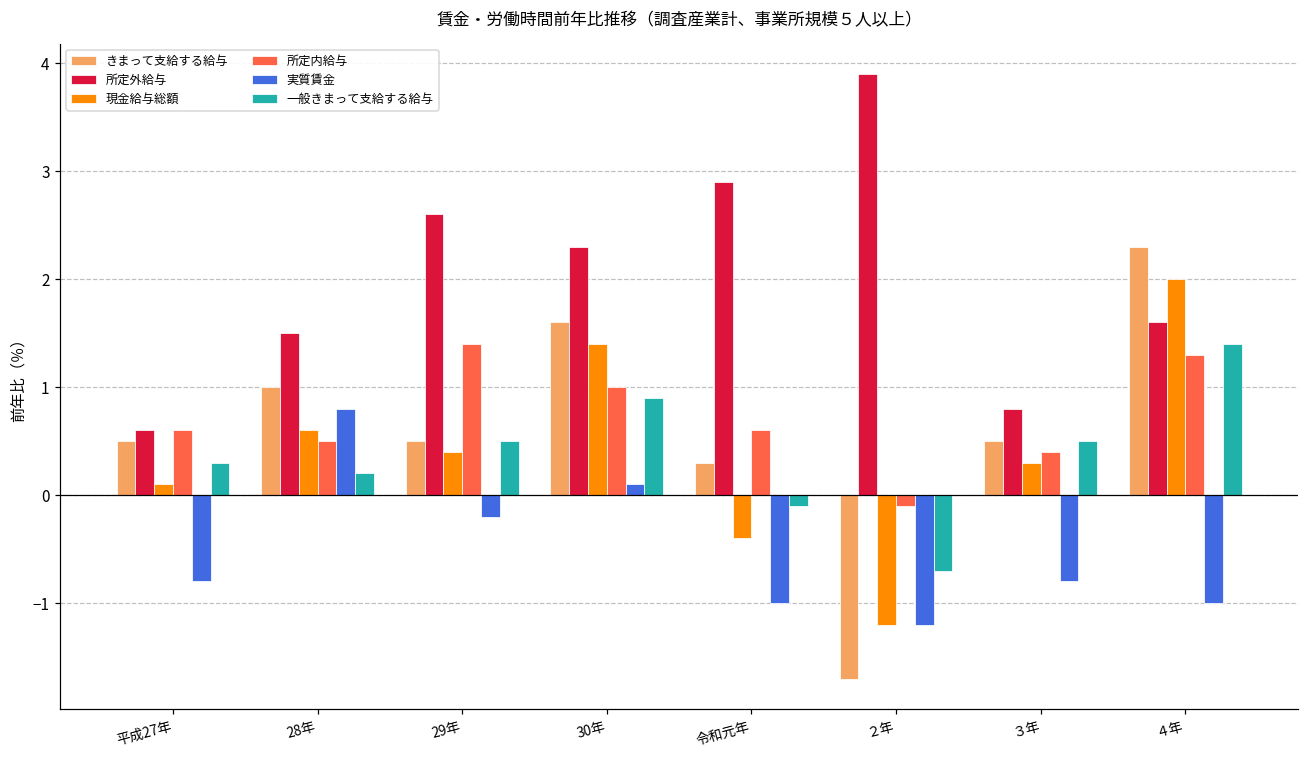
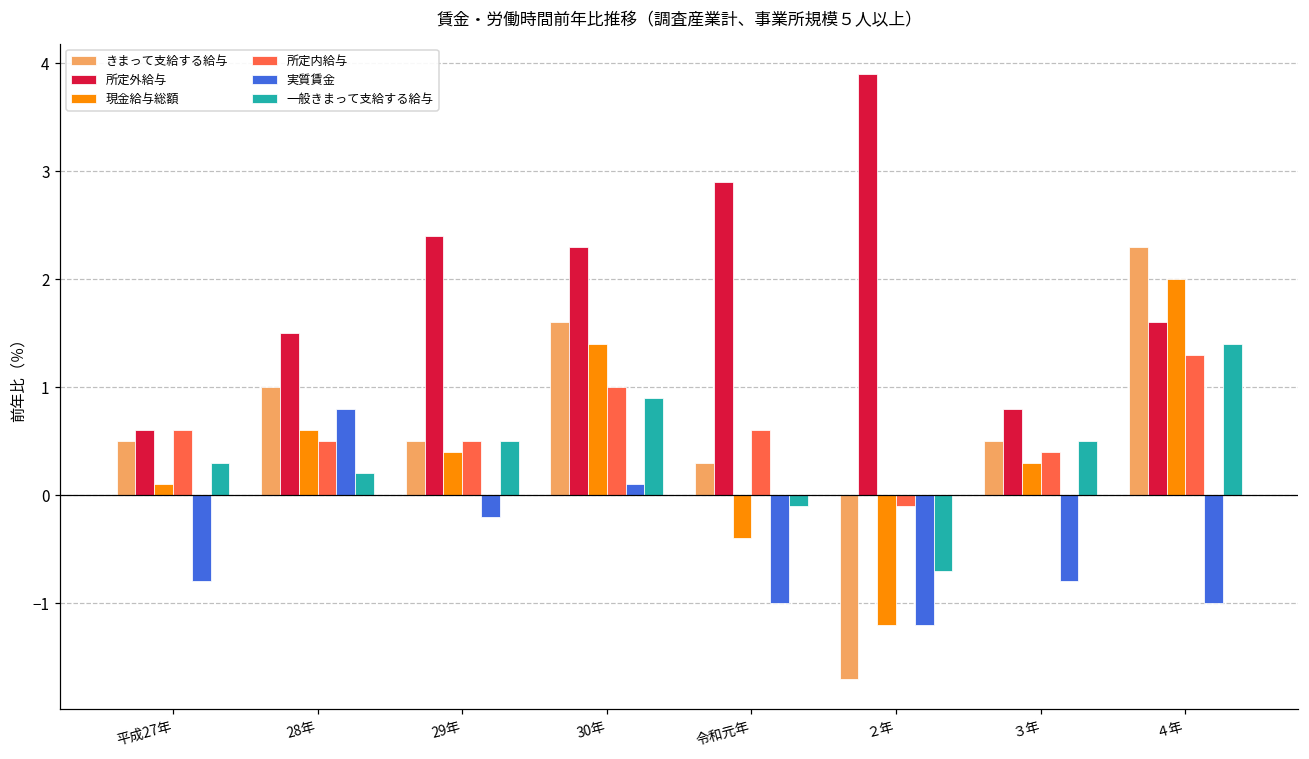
所定外給与, 29年: 2.6 -> 2.4
所定内給与, 29年: 1.4 -> 0.5
